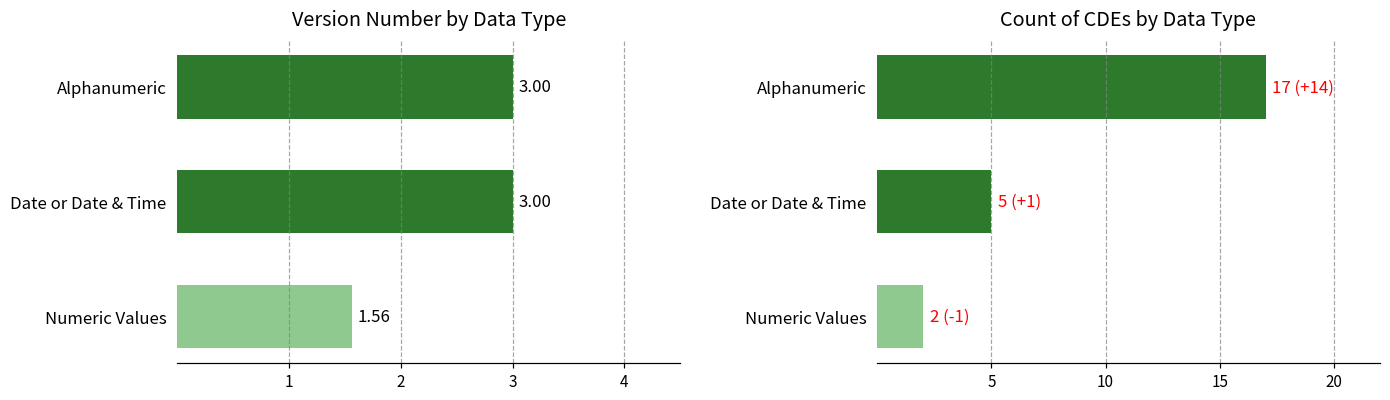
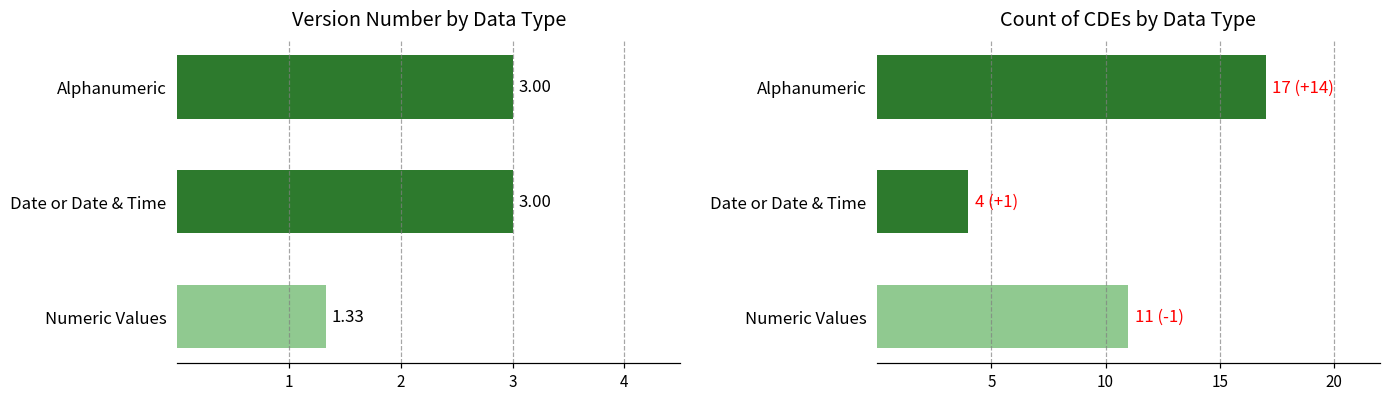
Version Number by Data Type, Numeric Values: 1.56 -> 1.33
Count of CDEs by Data Type, Date or Date & Time: 5 -> 4
Count of CDEs by Data Type, Numeric Values: 2 -> 11
